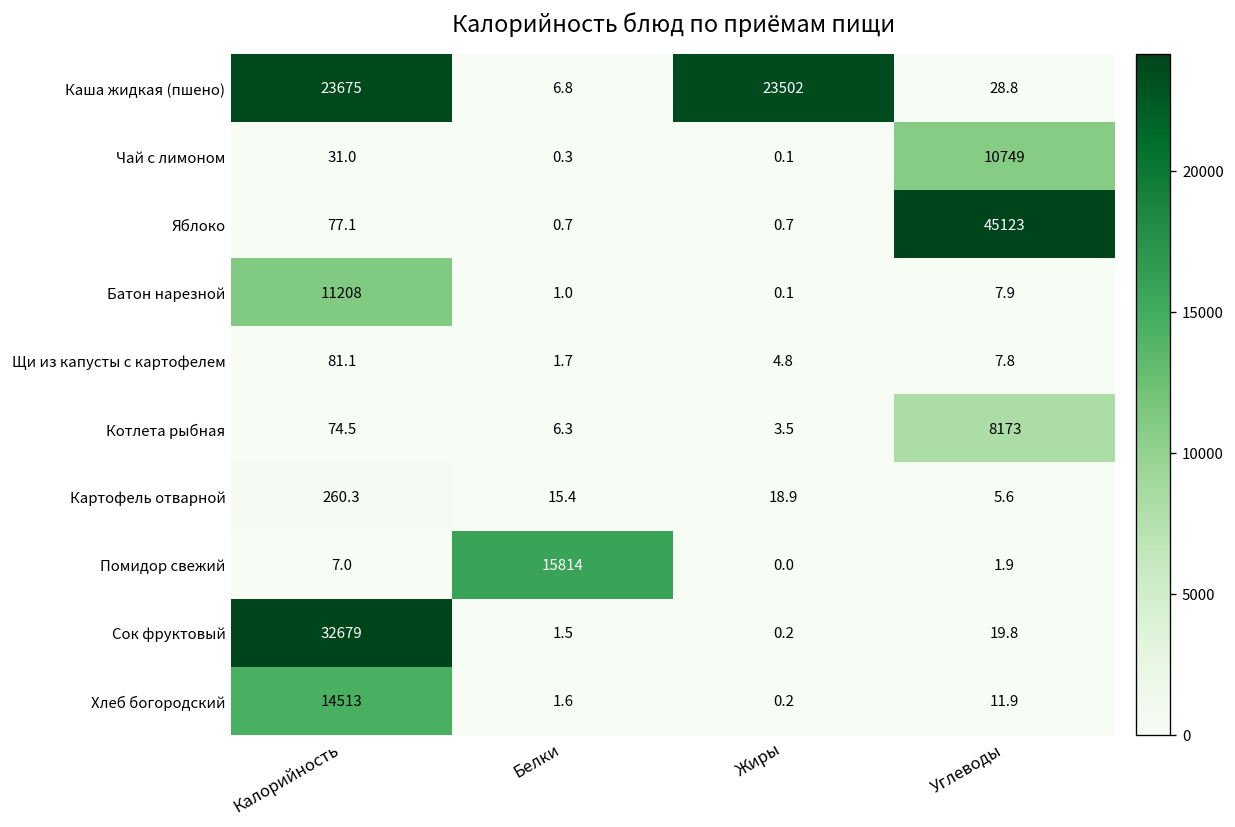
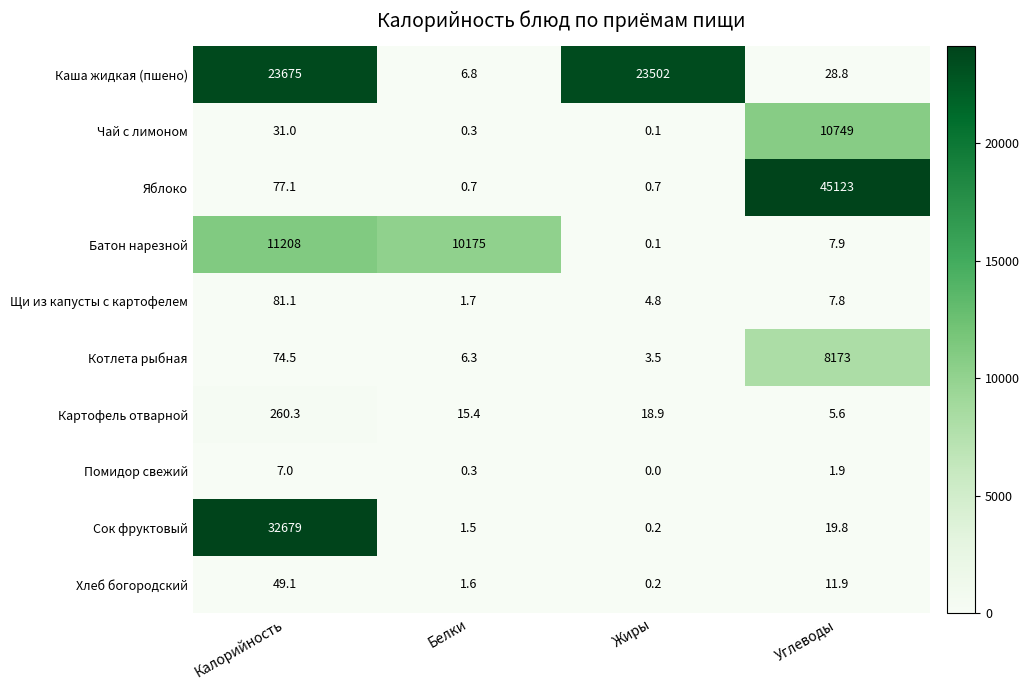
Батон нарезной, Белки: 1.0 -> 10175
Помидор свежий, Белки: 15814 -> 0.3
Хлеб богородский, Калорийность: 14513 -> 49.1
